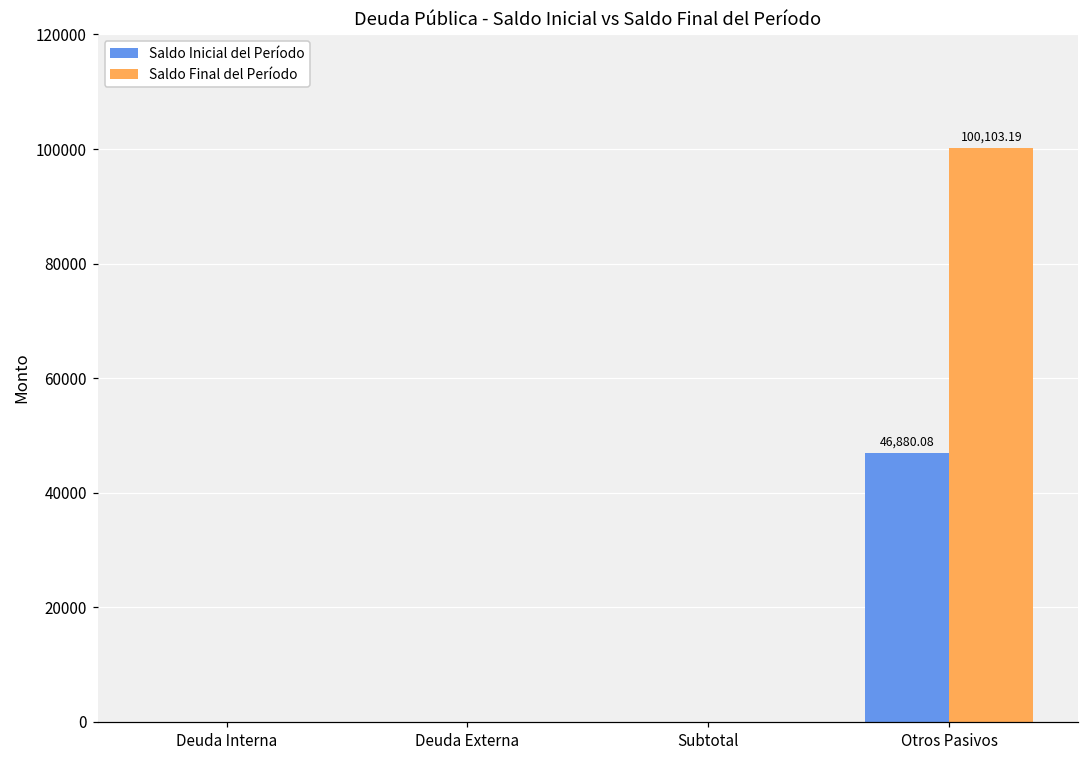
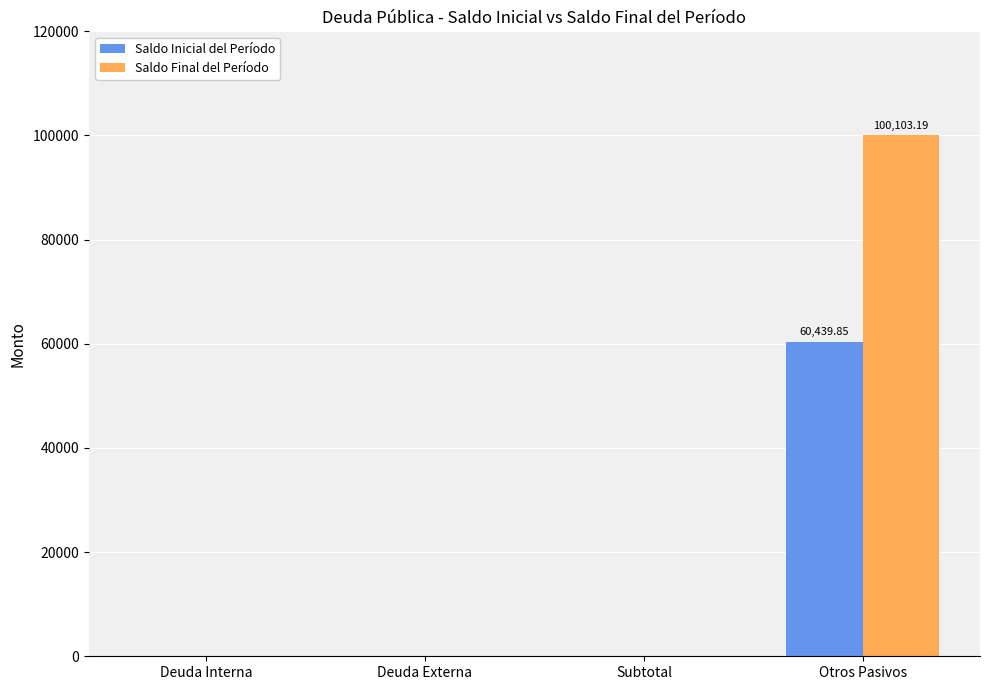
Saldo Inicial del Período, Otros Pasivos: 46,880.08 -> 60,439.85
